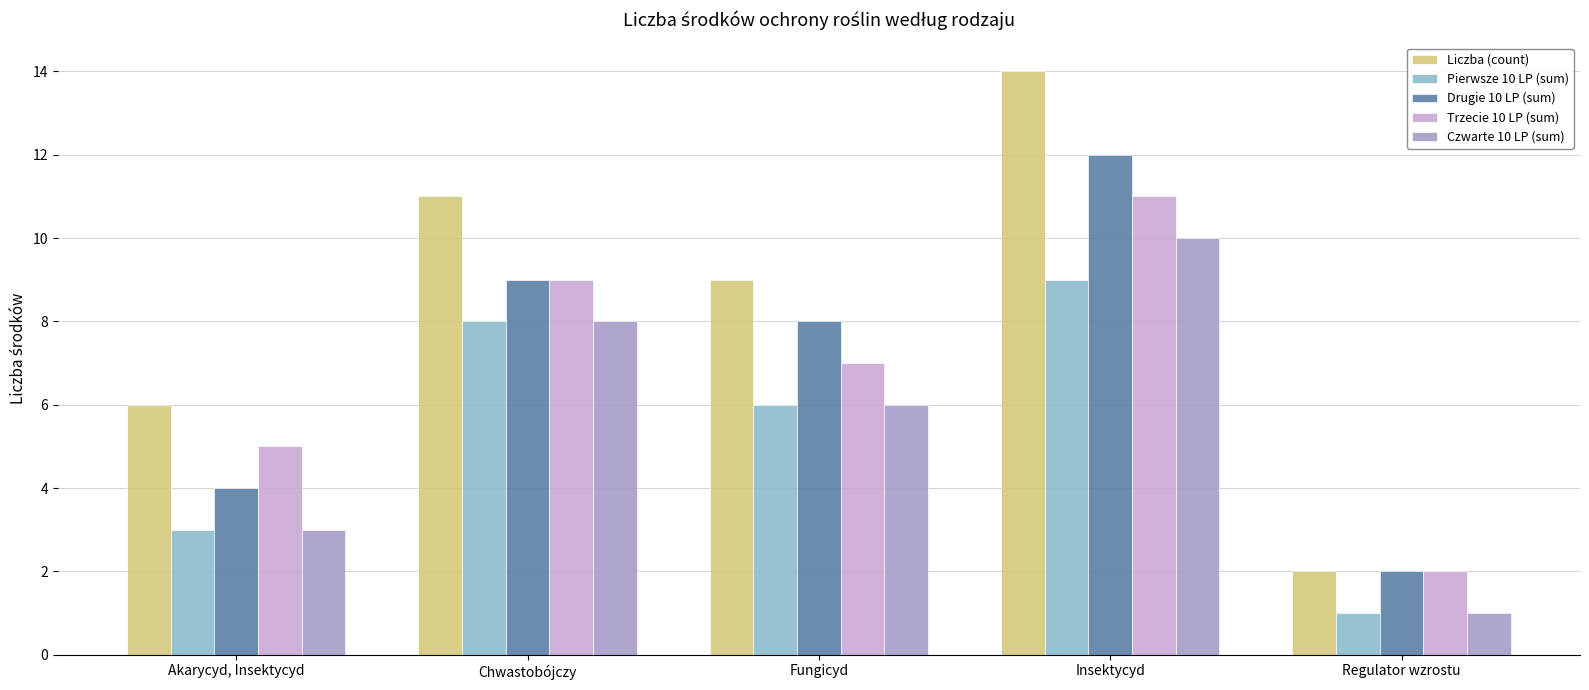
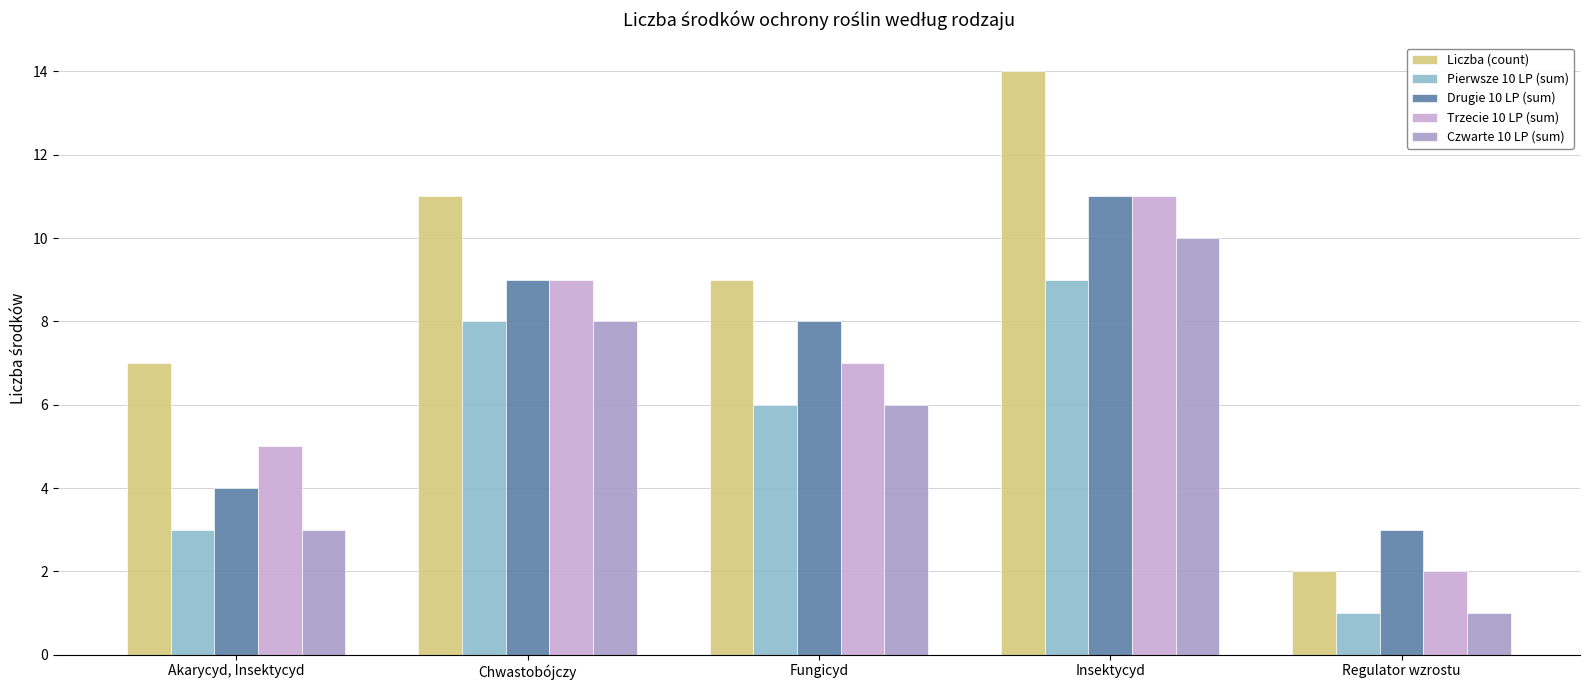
Liczba (count), Akarycyd, Insektycyd: 6 -> 7
Drugie 10 LP (sum), Insektycyd: 12 -> 11
Drugie 10 LP (sum), Regulator wzrostu: 2 -> 3
